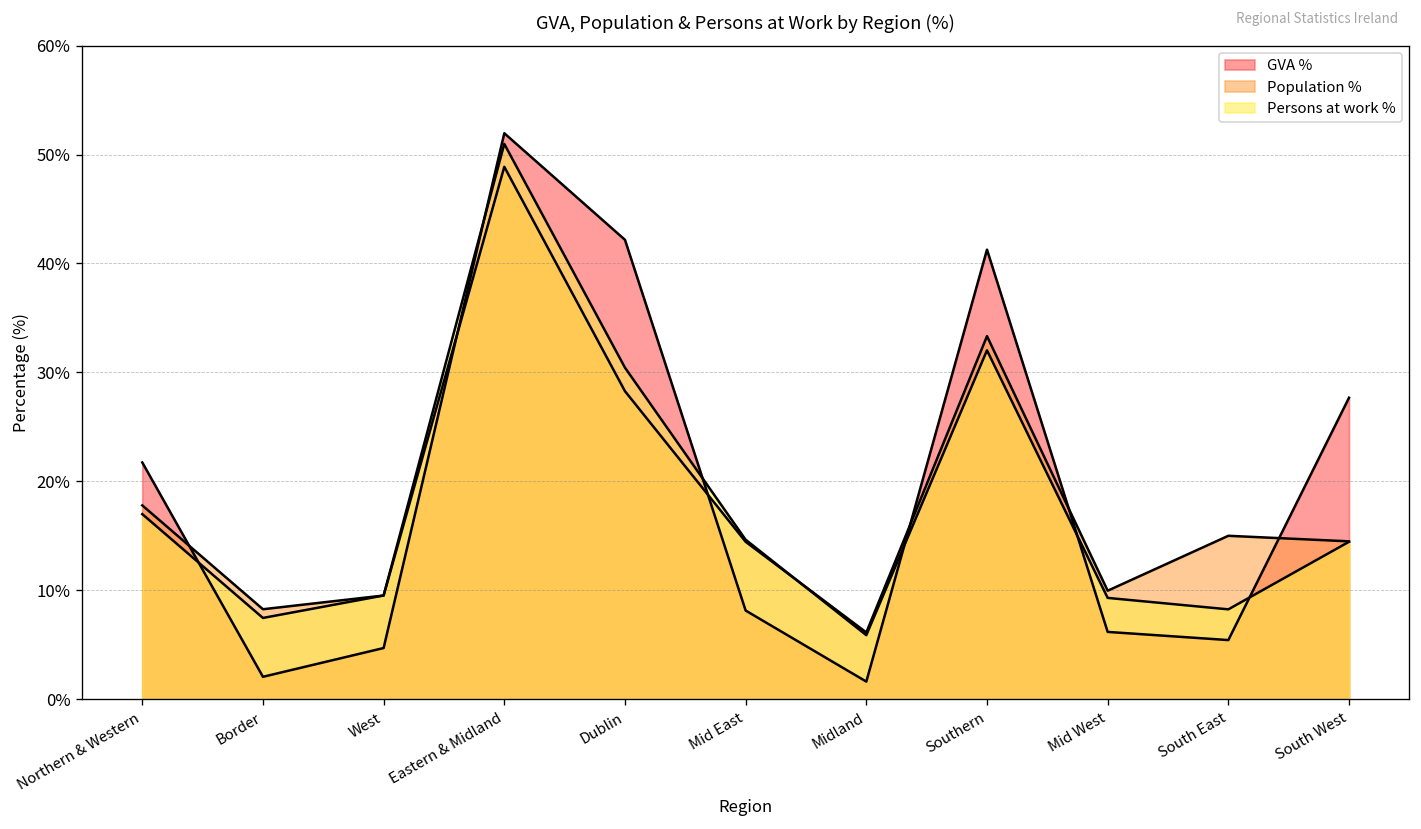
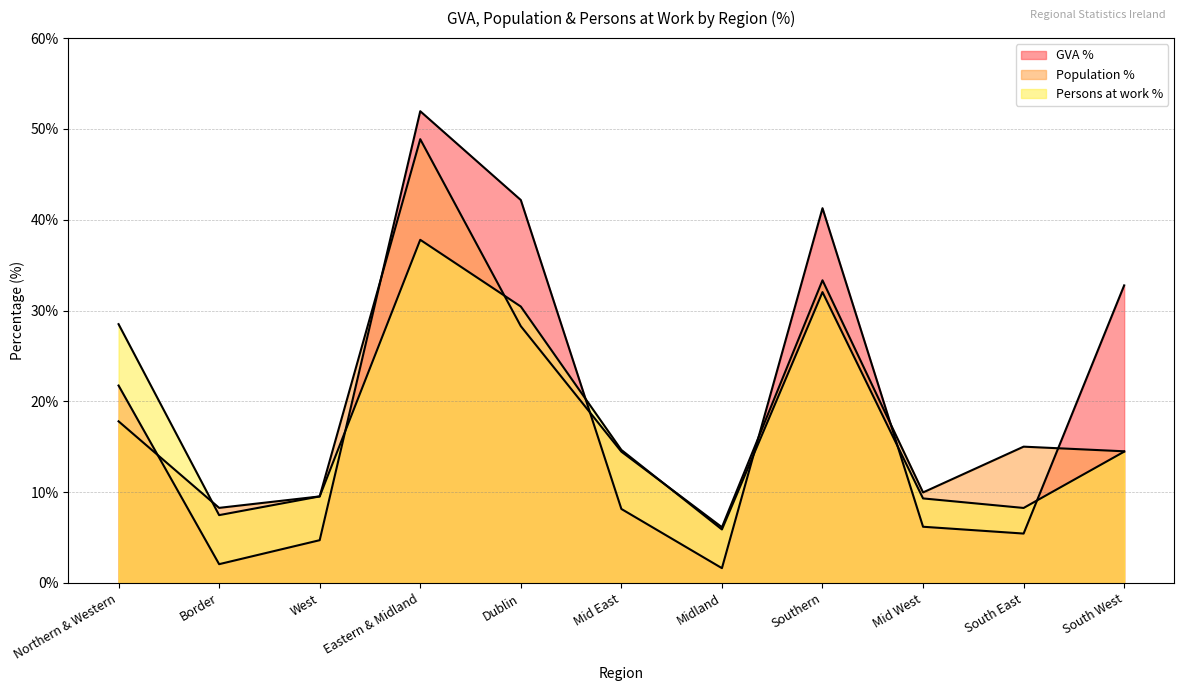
Persons at work %, Northern & Western: 17% -> 29%
Persons at work %, Eastern & Midland: 51% -> 38%
GVA %, South West: 28% -> 33%
